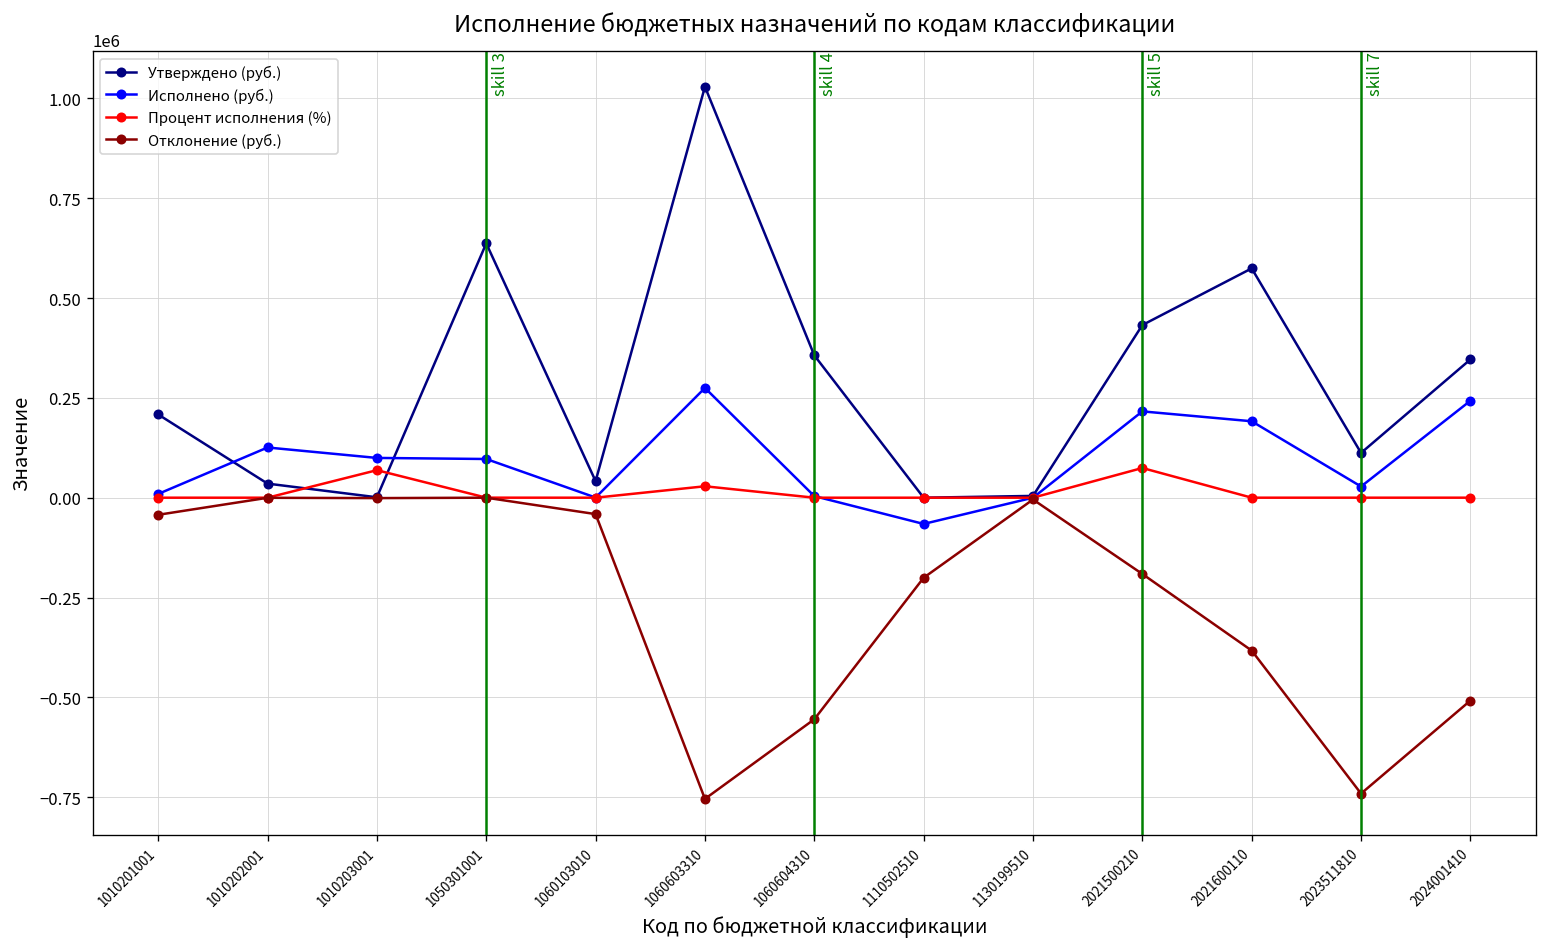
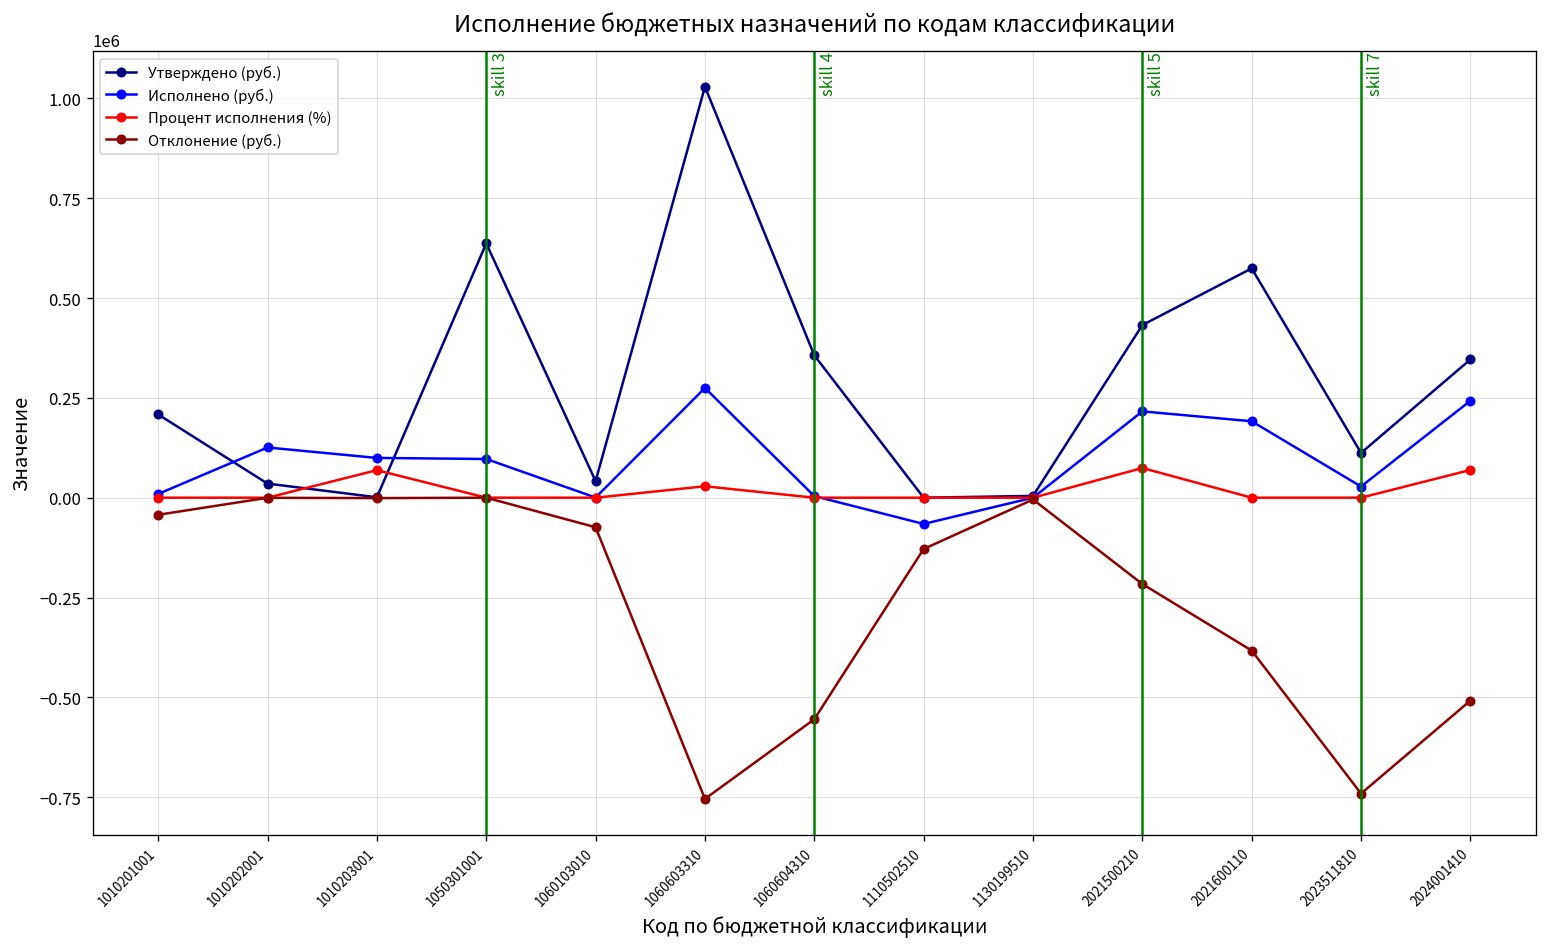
Отклонение (руб.), 1060103010: -40000 -> -70000
Отклонение (руб.), 1110502510: -200000 -> -130000
Отклонение (руб.), 2021500210: -190000 -> -220000
Процент исполнения (%), 2024001410: 0 -> 70000
